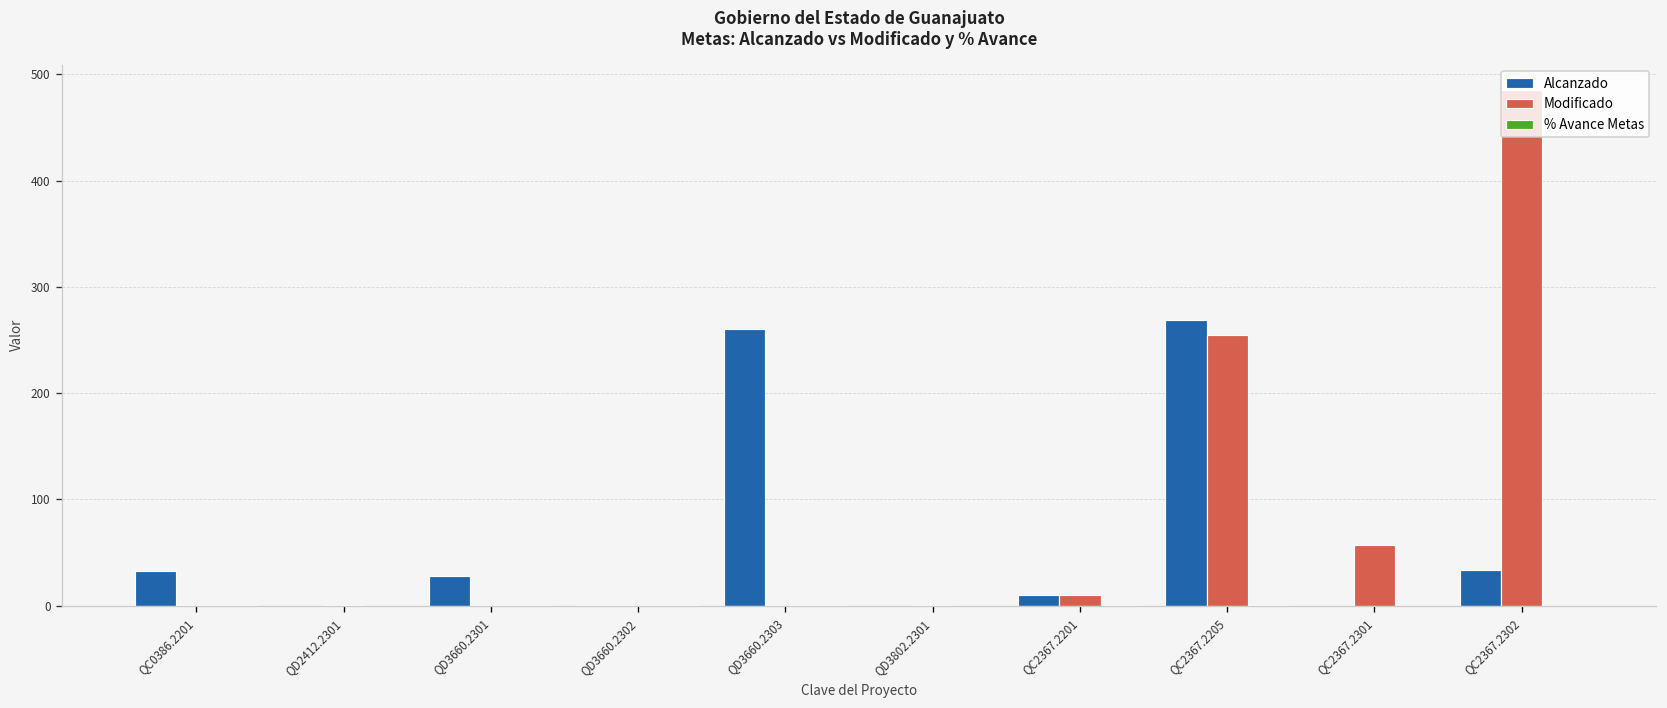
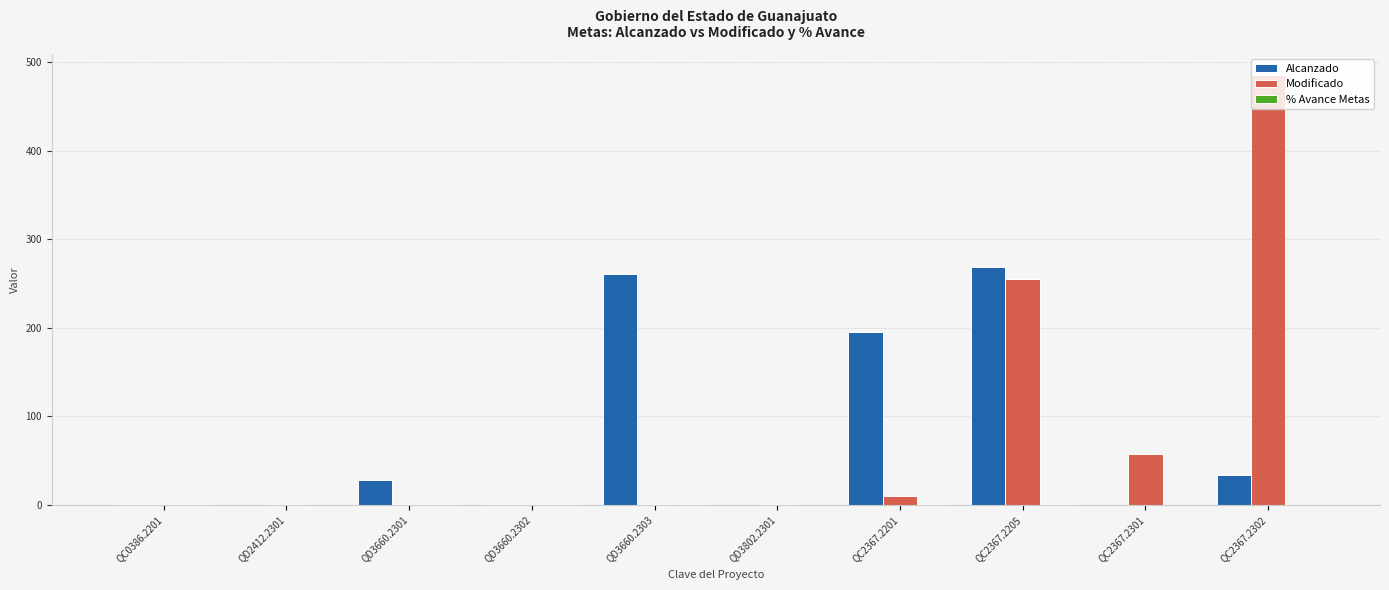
Alcanzado, QC0386.2201: 30 -> 0
Alcanzado, QC2367.2201: 10 -> 200
